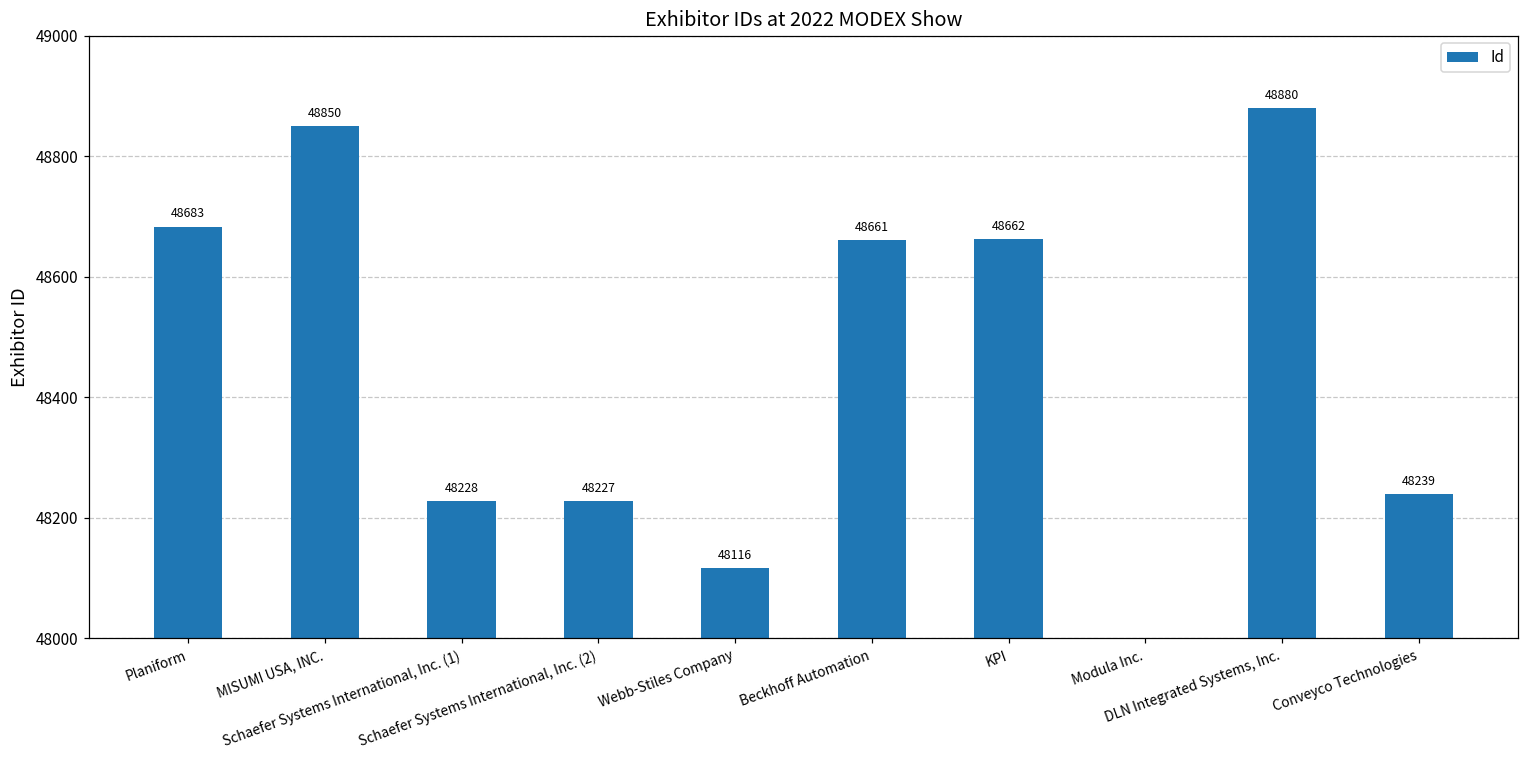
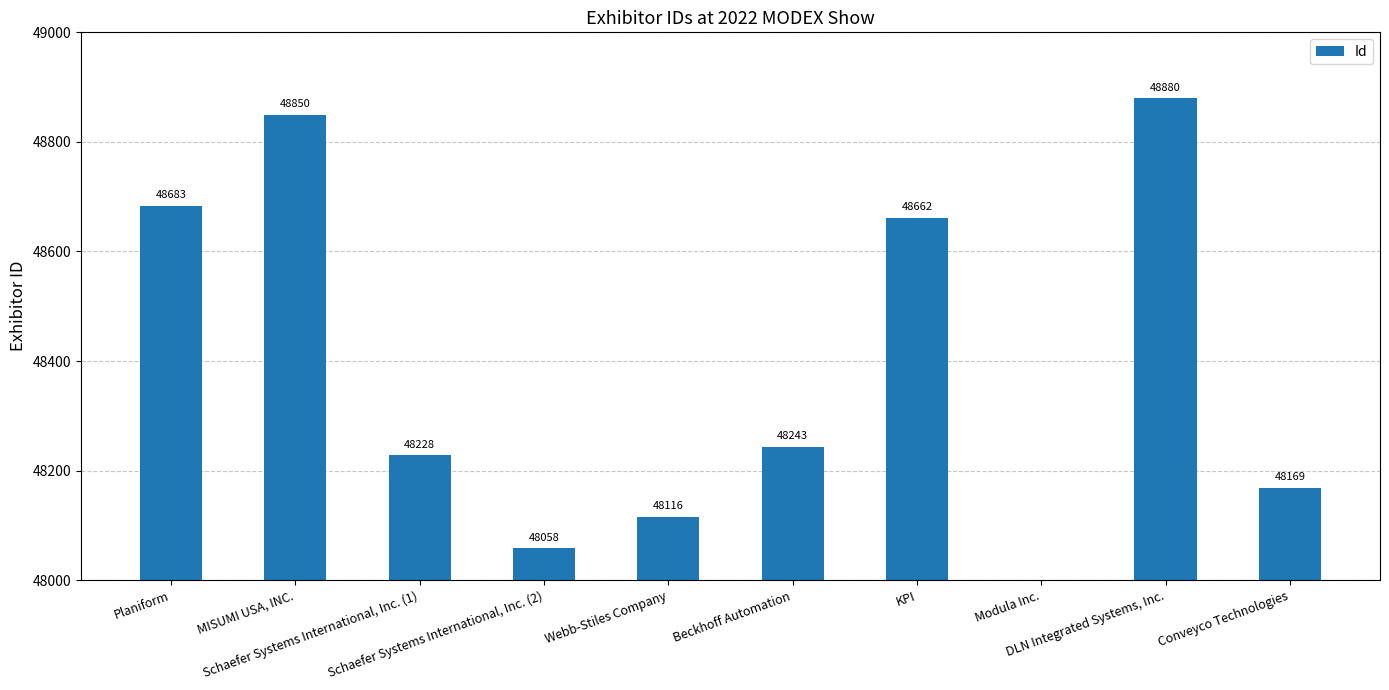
Schaefer Systems International, Inc. (2): 48227 -> 48058
Beckhoff Automation: 48661 -> 48243
Conveyco Technologies: 48239 -> 48169
